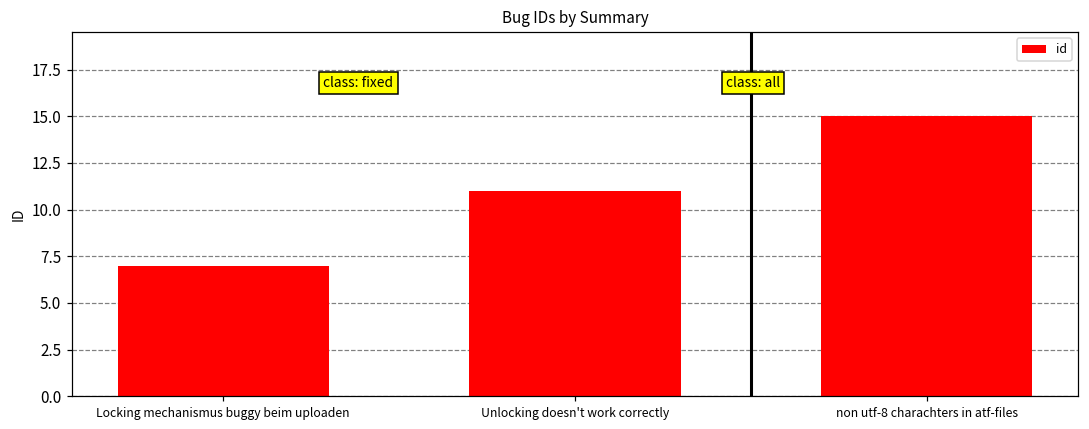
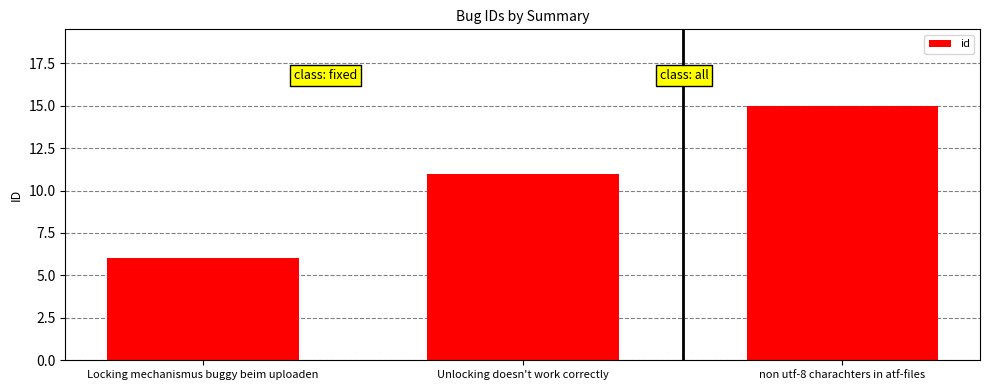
Locking mechanismus buggy beim uploaden: 7 -> 6
